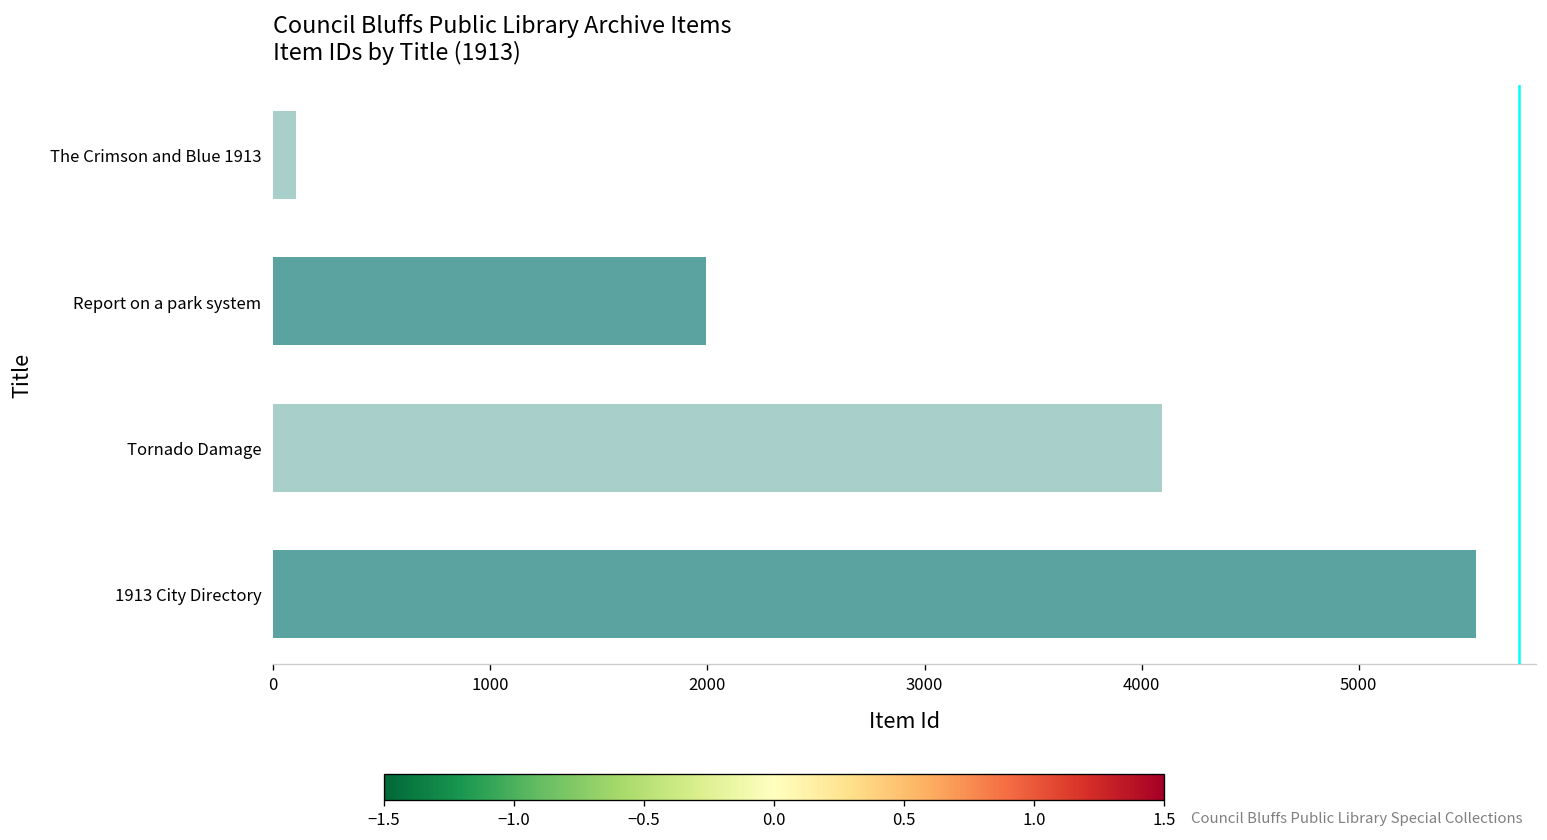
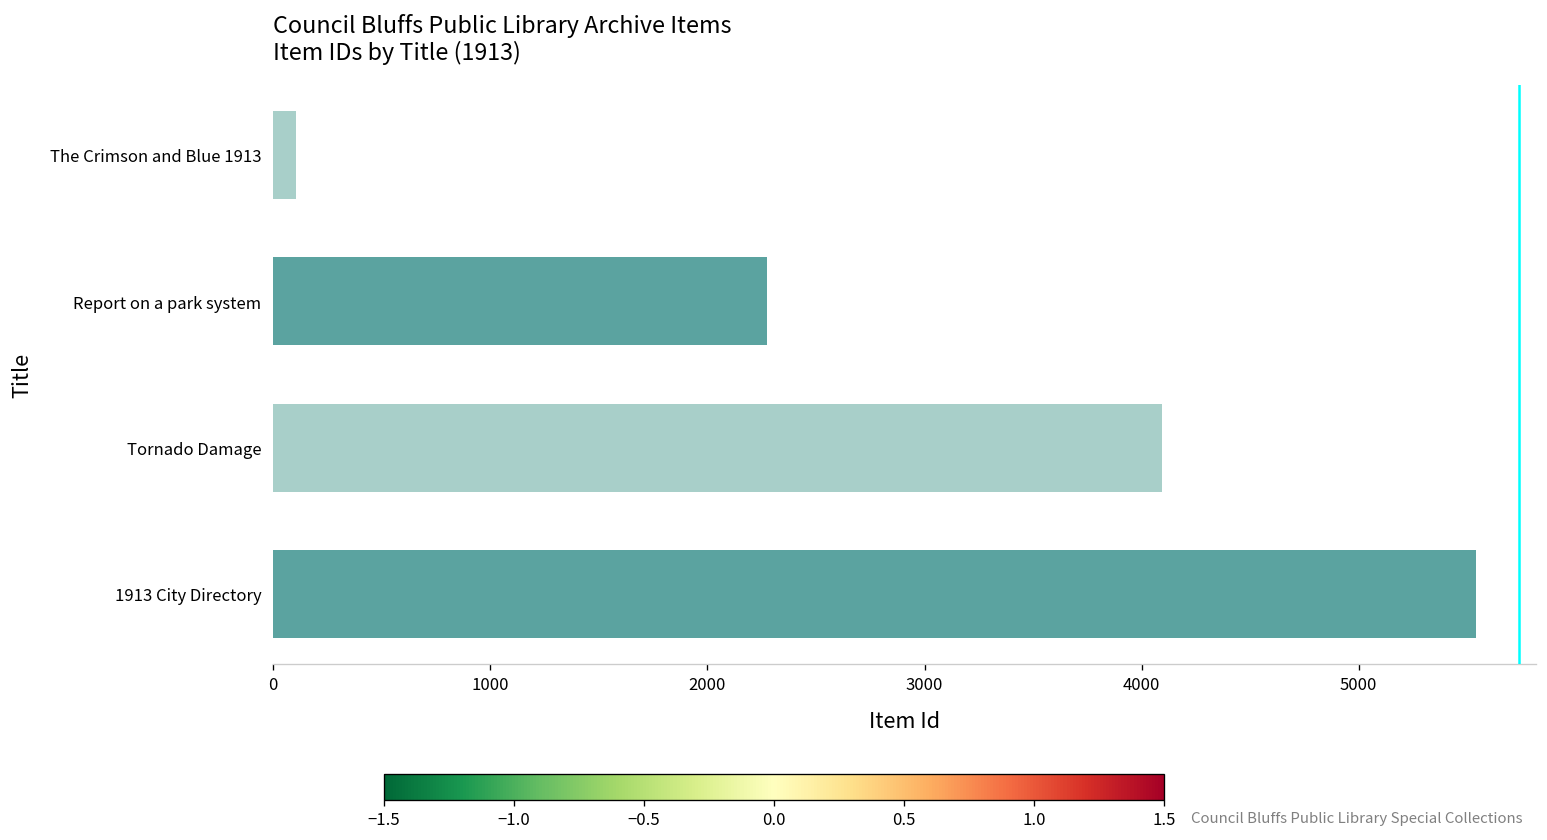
Report on a park system: 2000 -> 2270
